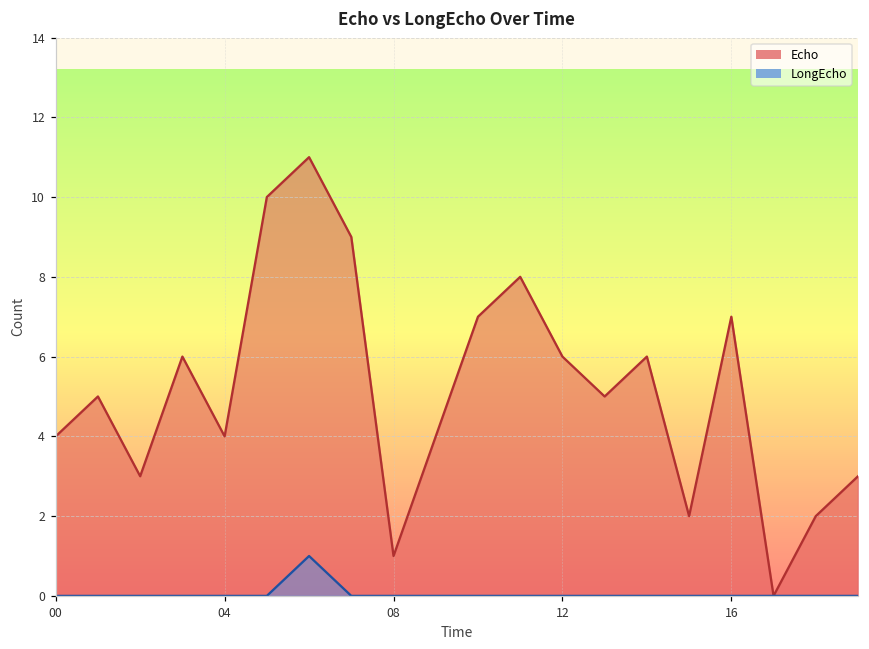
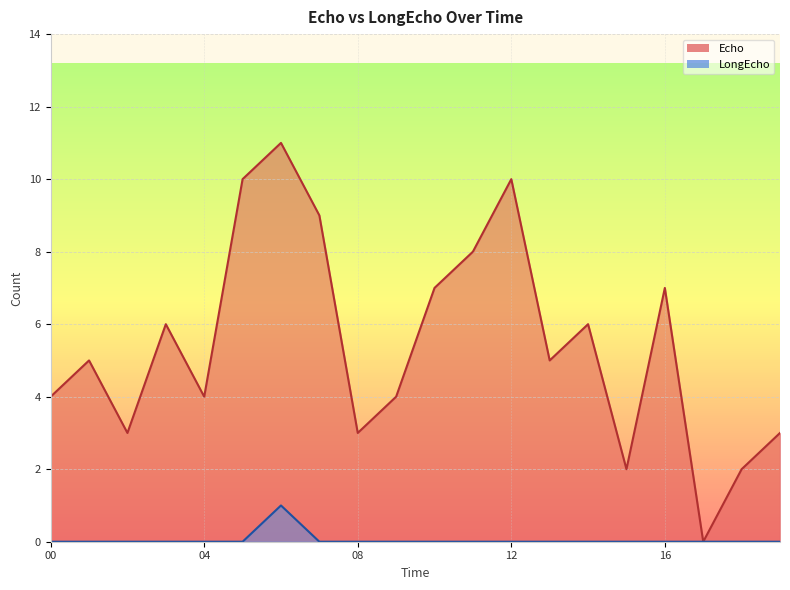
Echo, 08: 1 -> 3
Echo, 12: 6 -> 10
